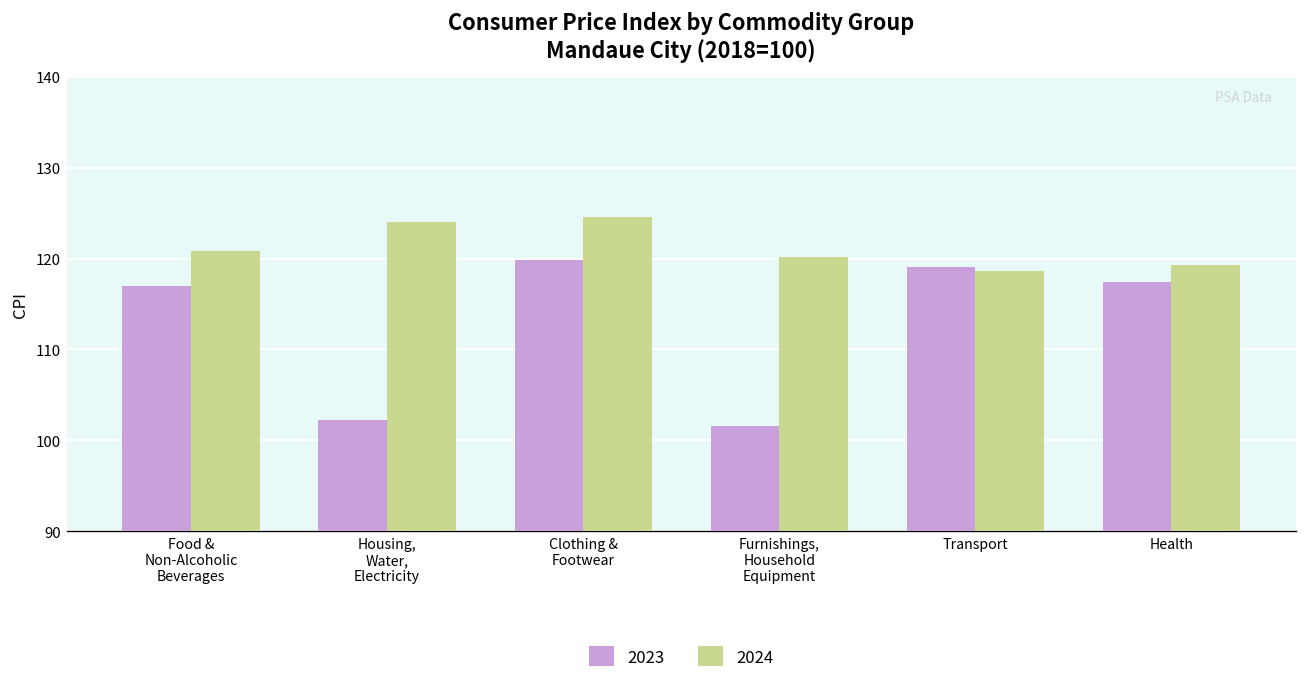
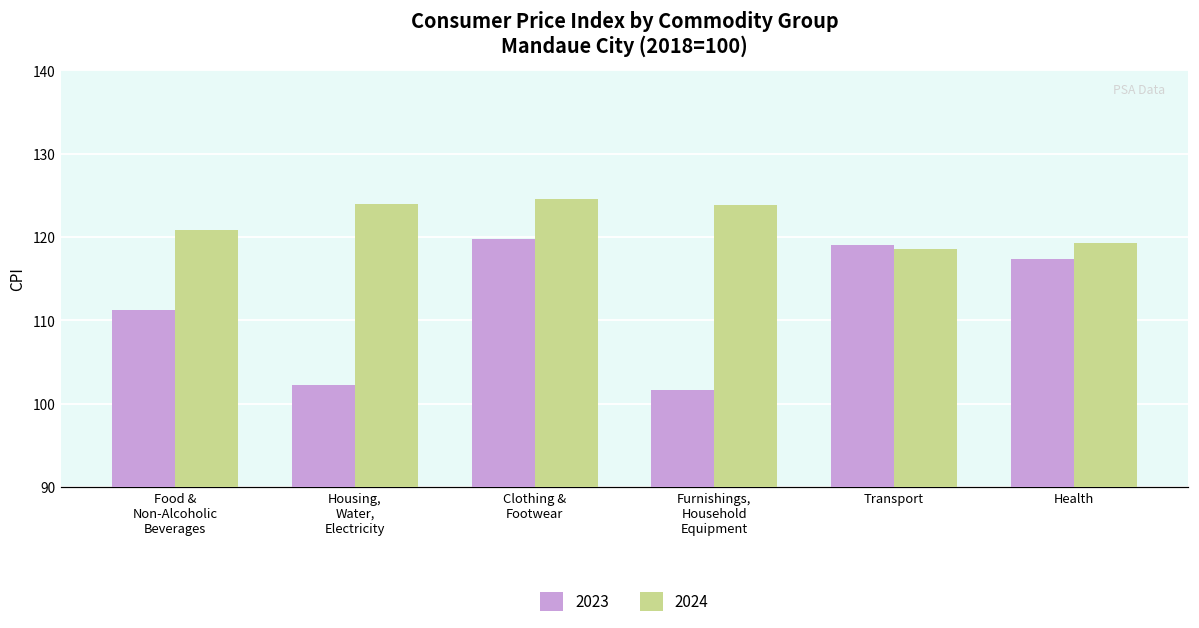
2023, Food & Non-Alcoholic Beverages: 117 -> 111
2024, Furnishings, Household Equipment: 120 -> 124
